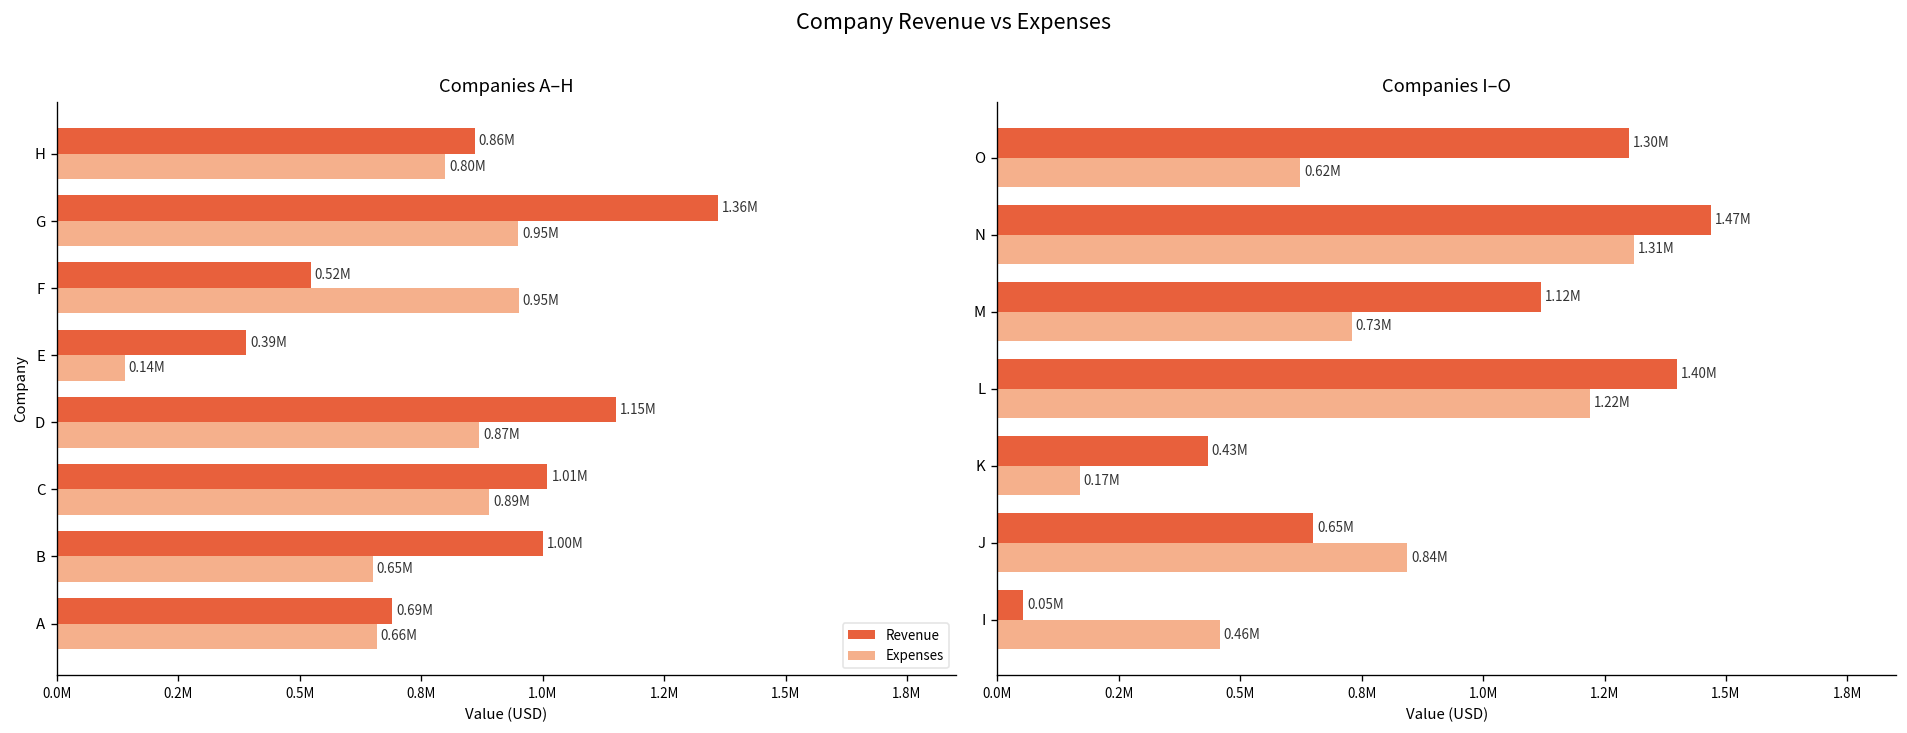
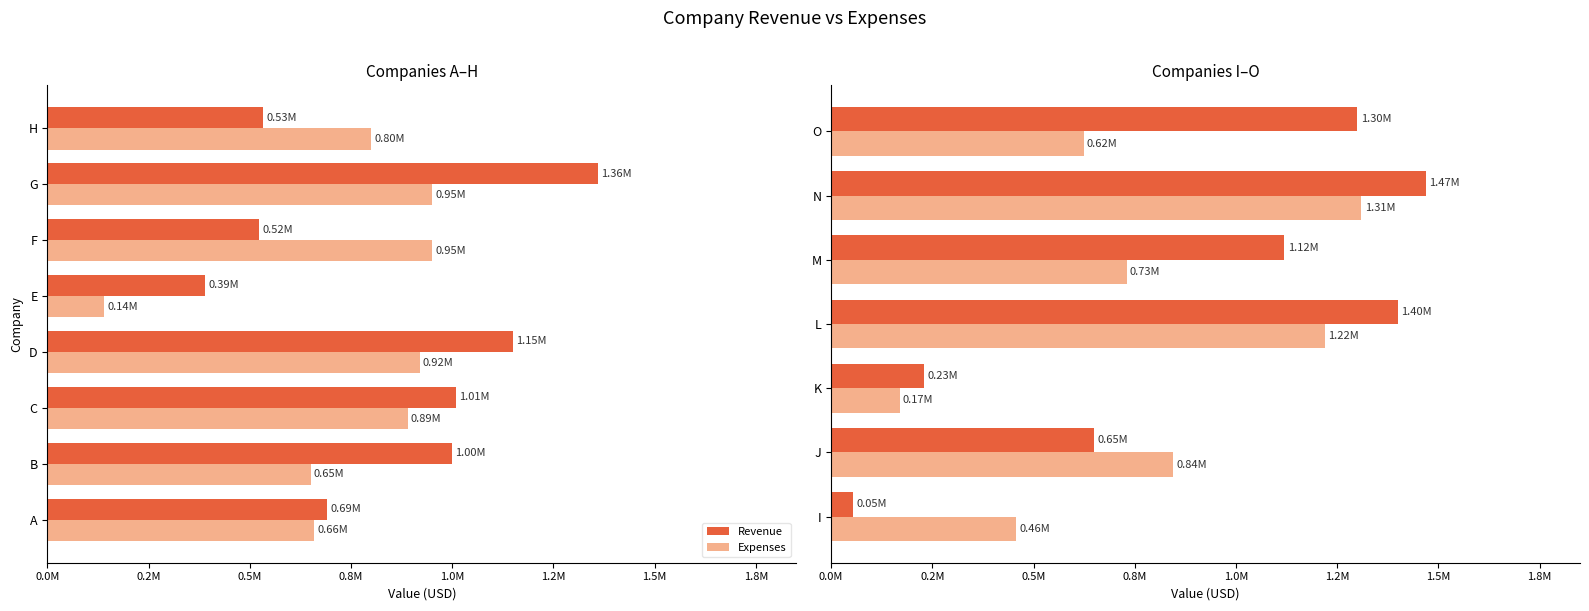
Companies A–H, Revenue, H: 0.86M -> 0.53M
Companies A–H, Expenses, D: 0.87M -> 0.92M
Companies I–O, Revenue, K: 0.43M -> 0.23M
